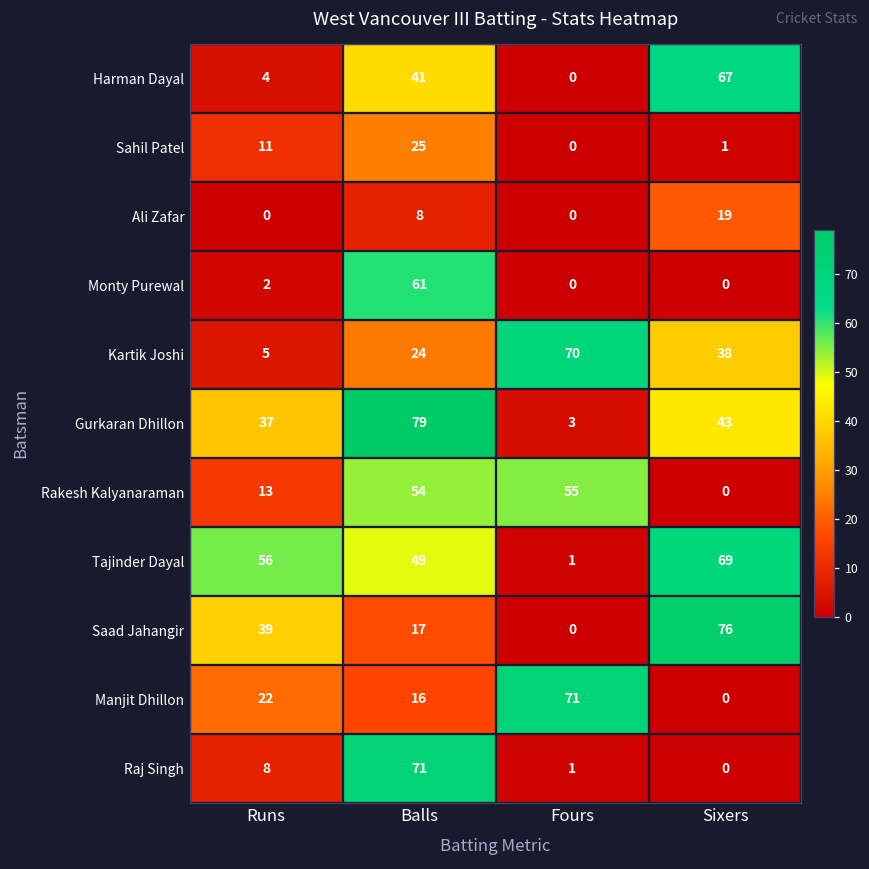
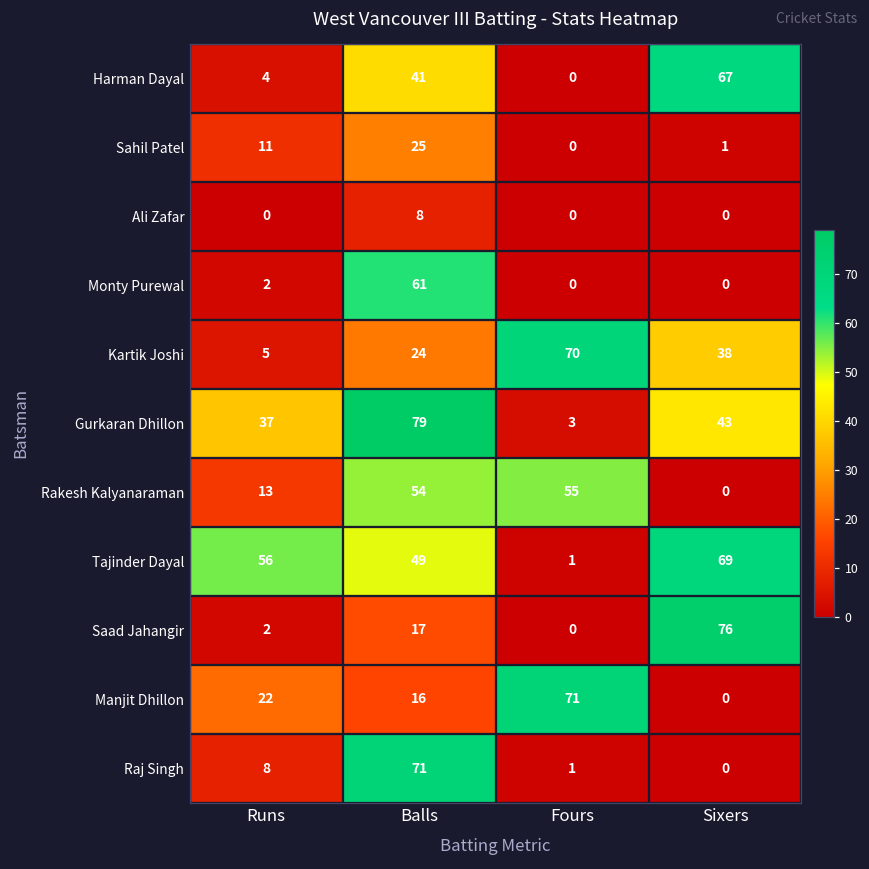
Ali Zafar, Sixers: 19 -> 0
Saad Jahangir, Runs: 39 -> 2
